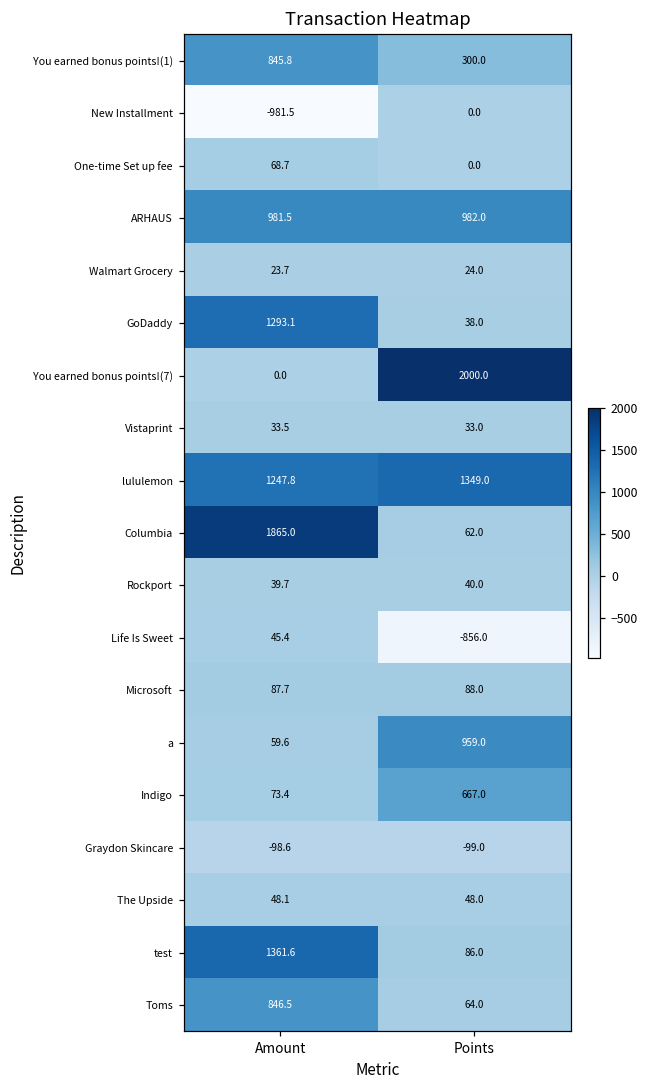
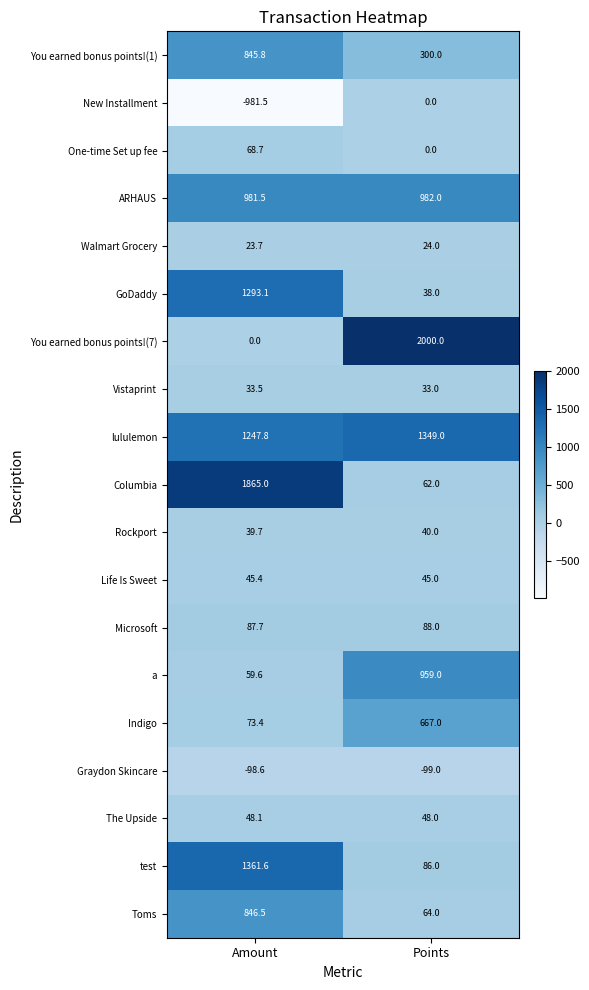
Life Is Sweet, Points: -856.0 -> 45.0
